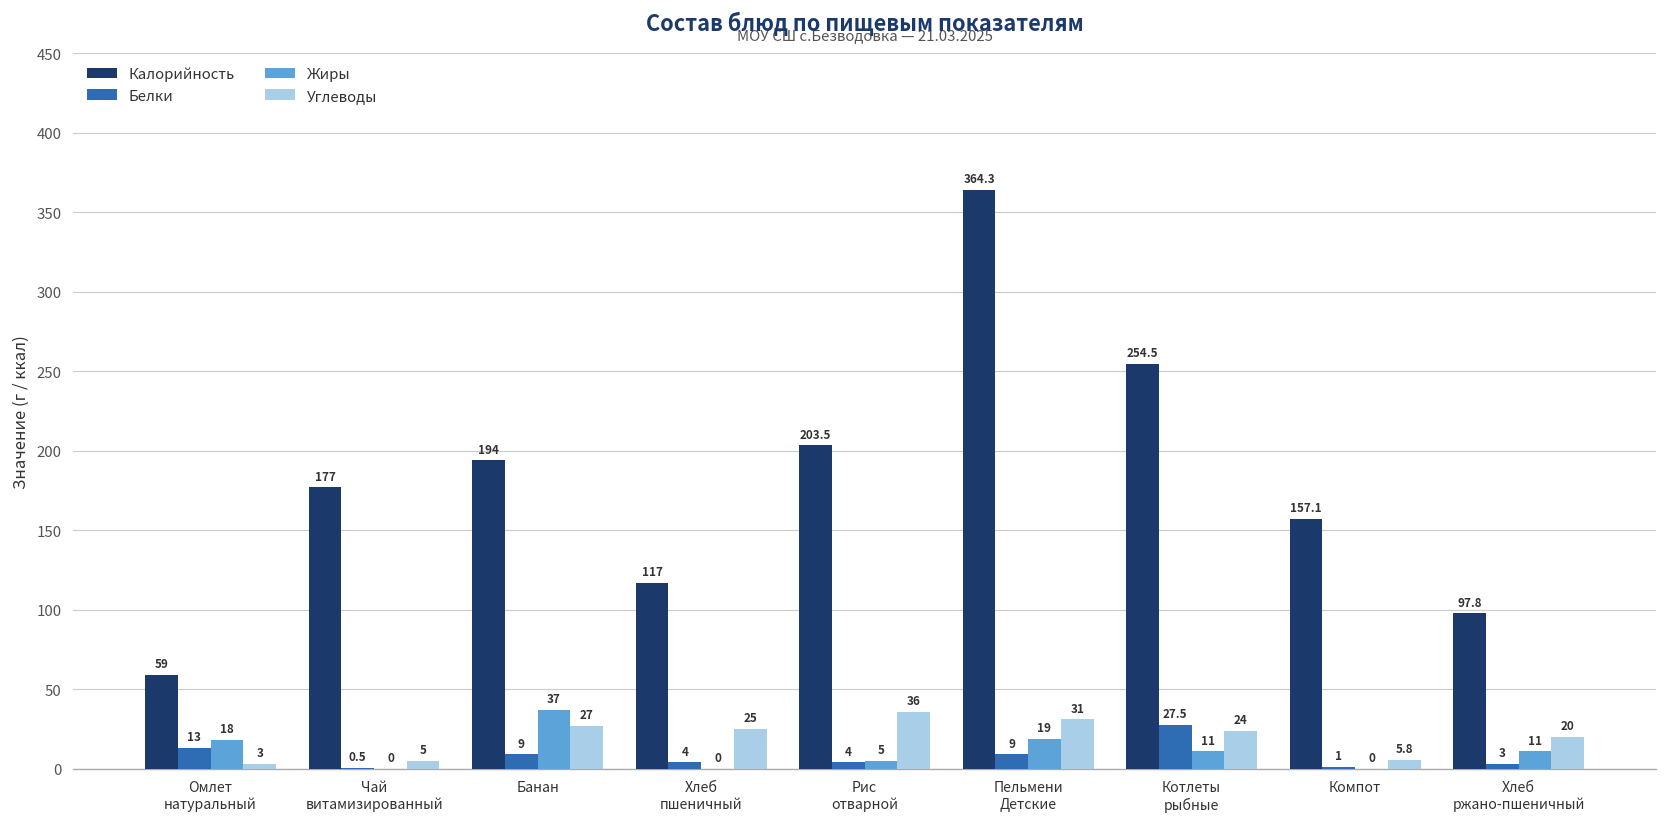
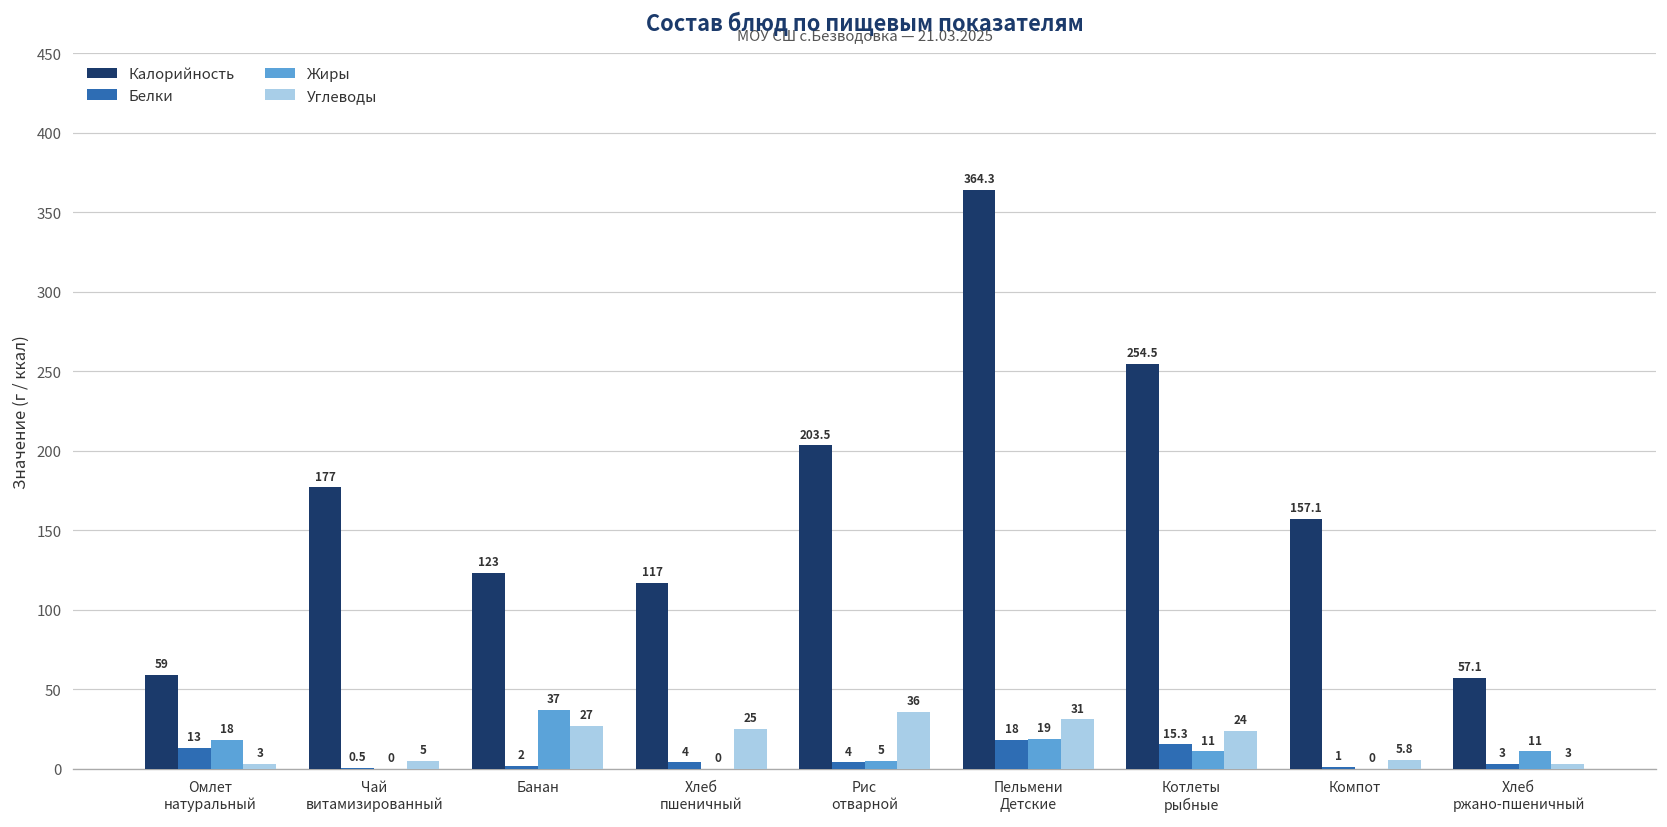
Калорийность, Банан: 194 -> 123
Белки, Банан: 9 -> 2
Белки, Пельмени Детские: 9 -> 18
Белки, Котлеты рыбные: 27.5 -> 15.3
Калорийность, Хлеб ржано-пшеничный: 97.8 -> 57.1
Углеводы, Хлеб ржано-пшеничный: 20 -> 3
